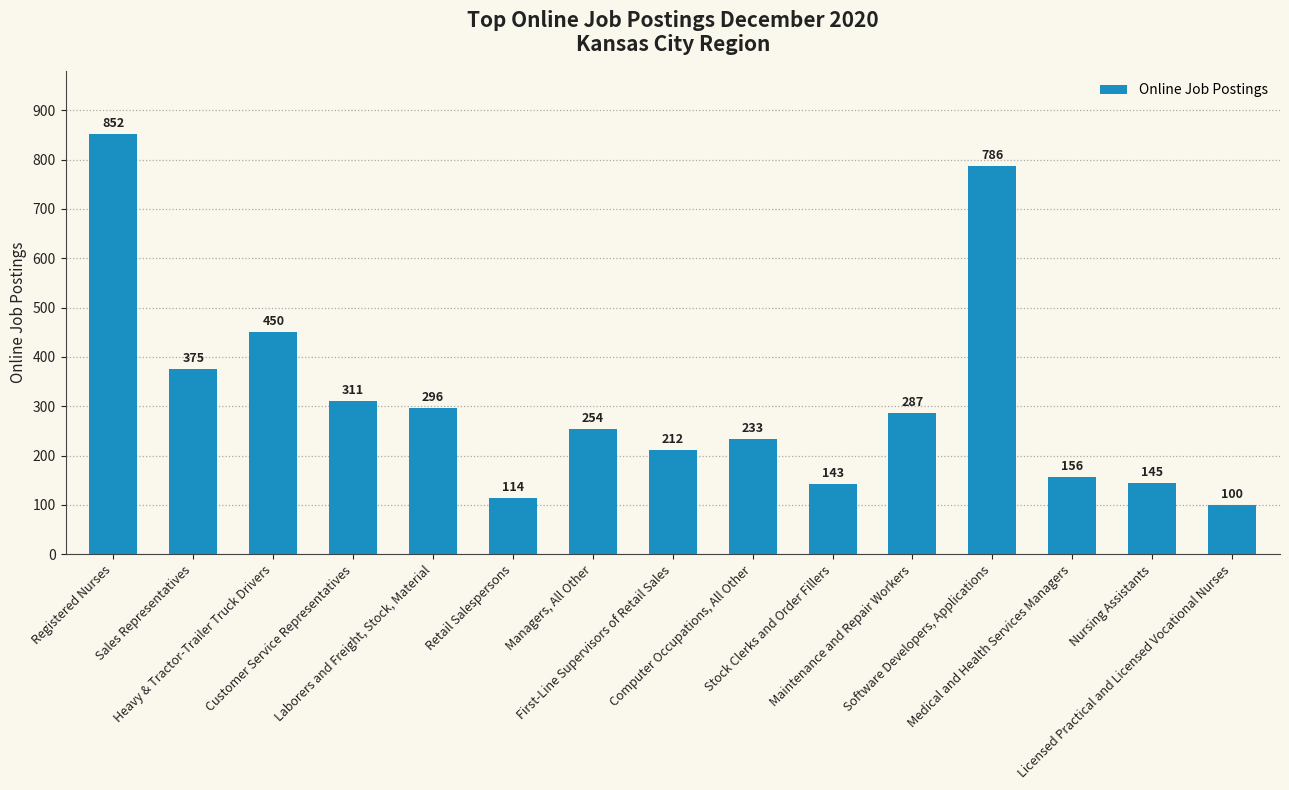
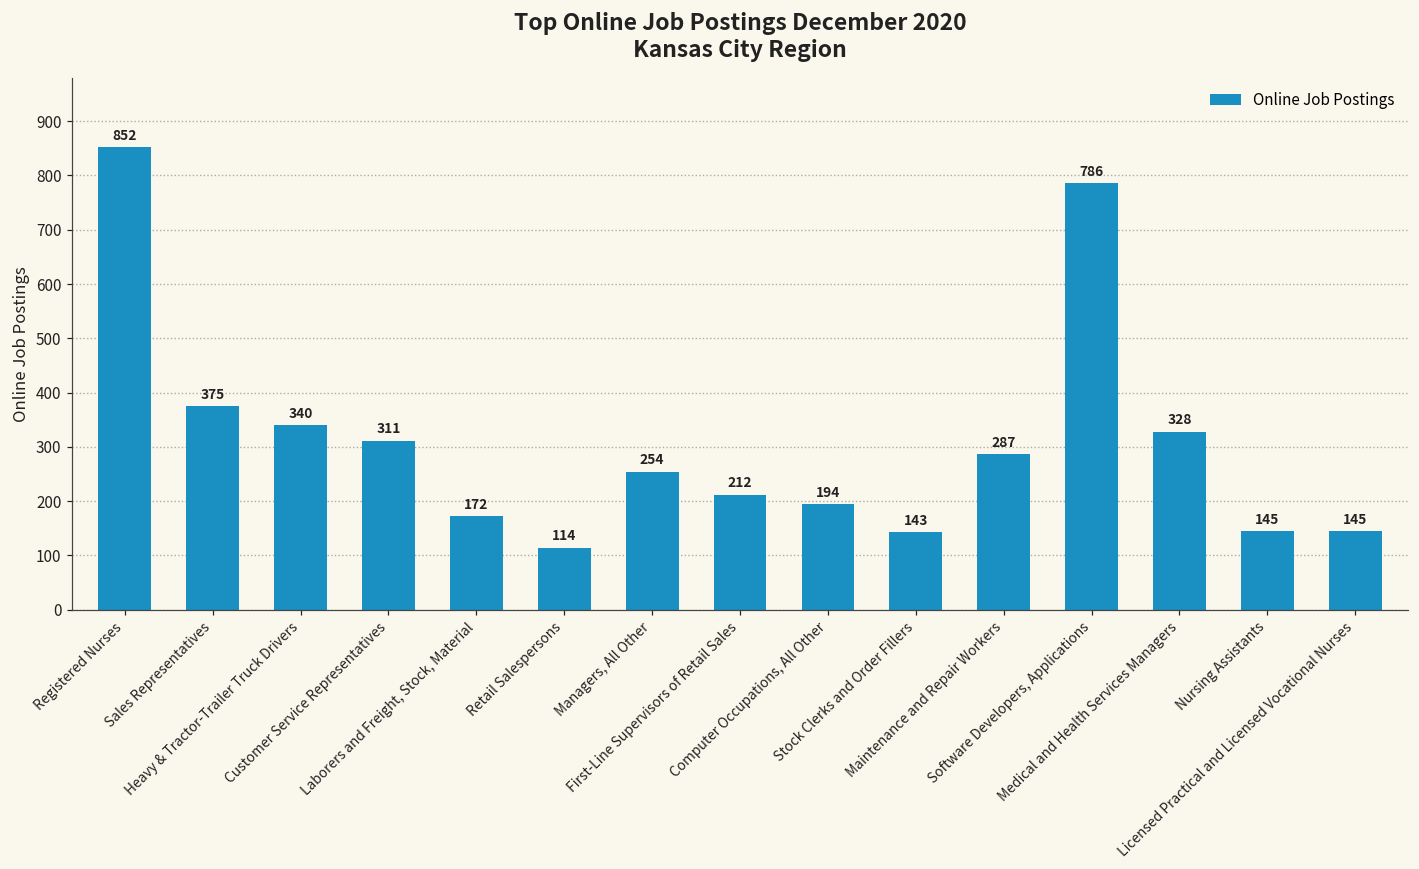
Heavy & Tractor-Trailer Truck Drivers: 450 -> 340
Laborers and Freight, Stock, Material: 296 -> 172
Computer Occupations, All Other: 233 -> 194
Medical and Health Services Managers: 156 -> 328
Licensed Practical and Licensed Vocational Nurses: 100 -> 145
